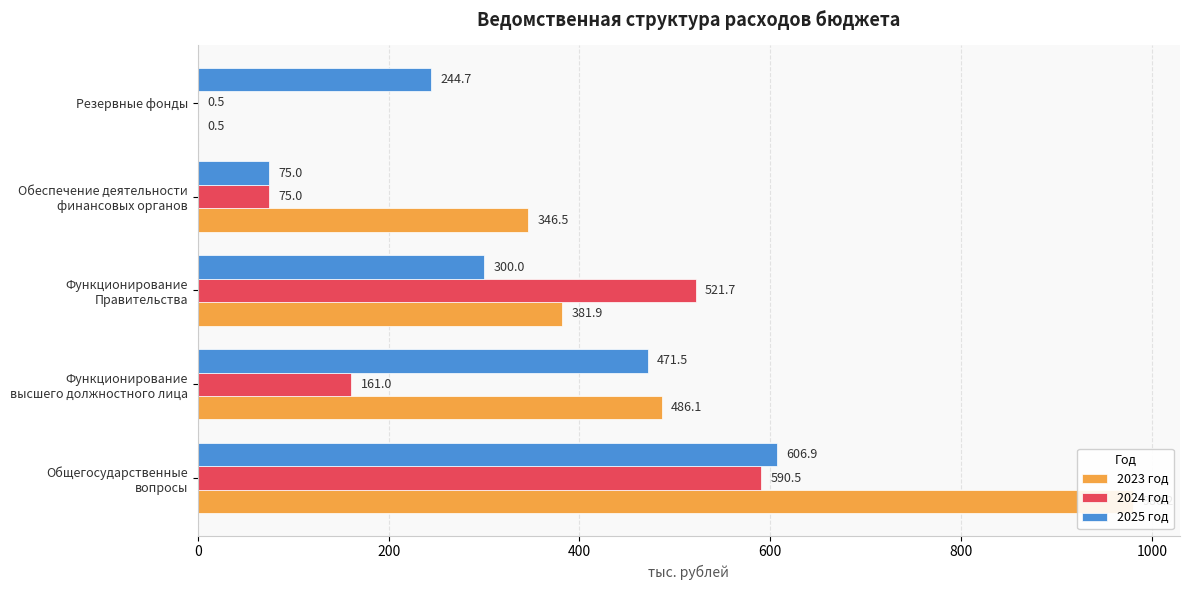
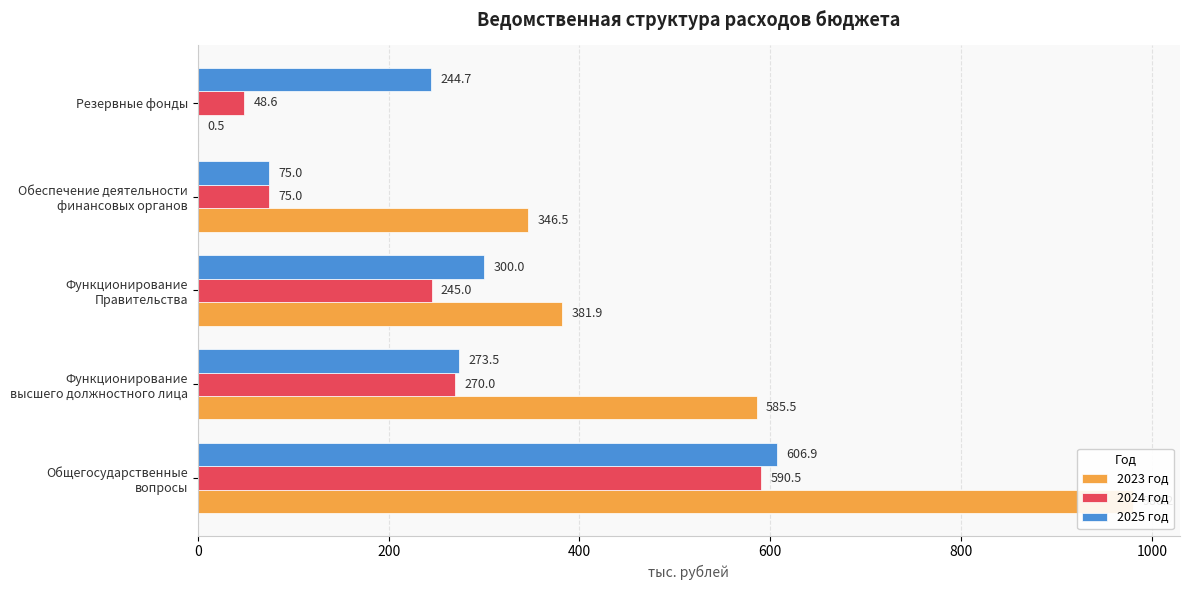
2024 год, Резервные фонды: 0.5 -> 48.6
2024 год, Функционирование Правительства: 521.7 -> 245.0
2025 год, Функционирование высшего должностного лица: 471.5 -> 273.5
2024 год, Функционирование высшего должностного лица: 161.0 -> 270.0
2023 год, Функционирование высшего должностного лица: 486.1 -> 585.5
